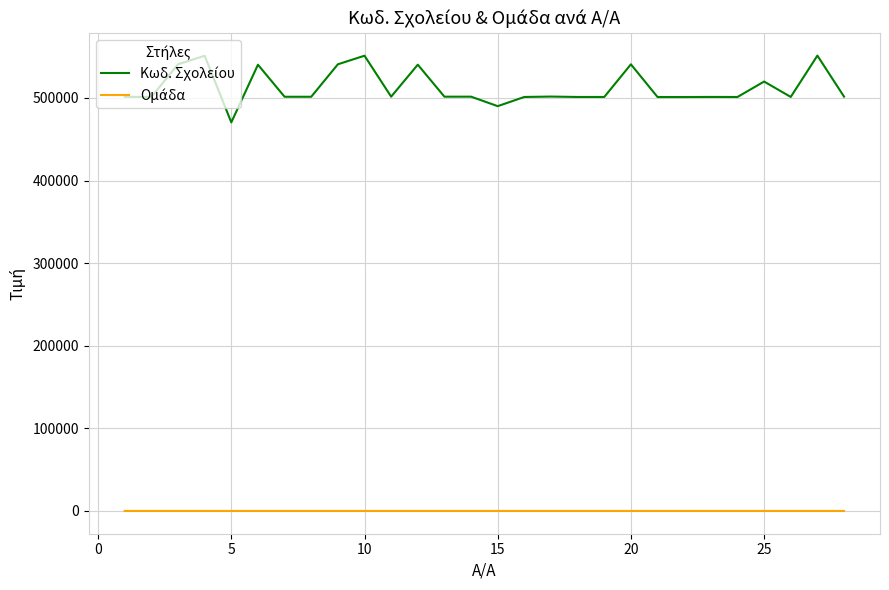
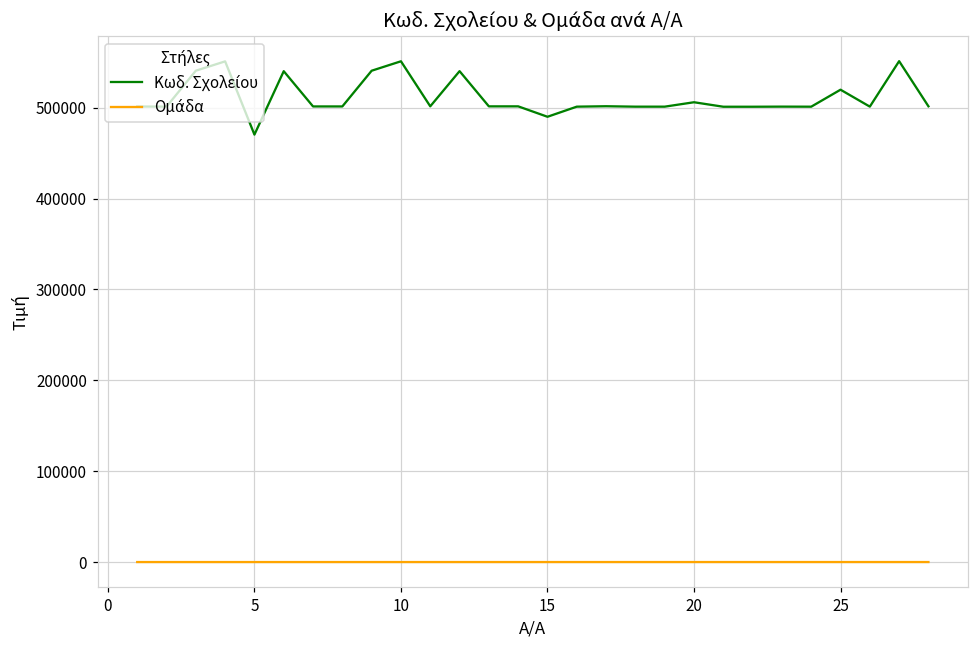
Κωδ. Σχολείου, 20: 540000 -> 510000
